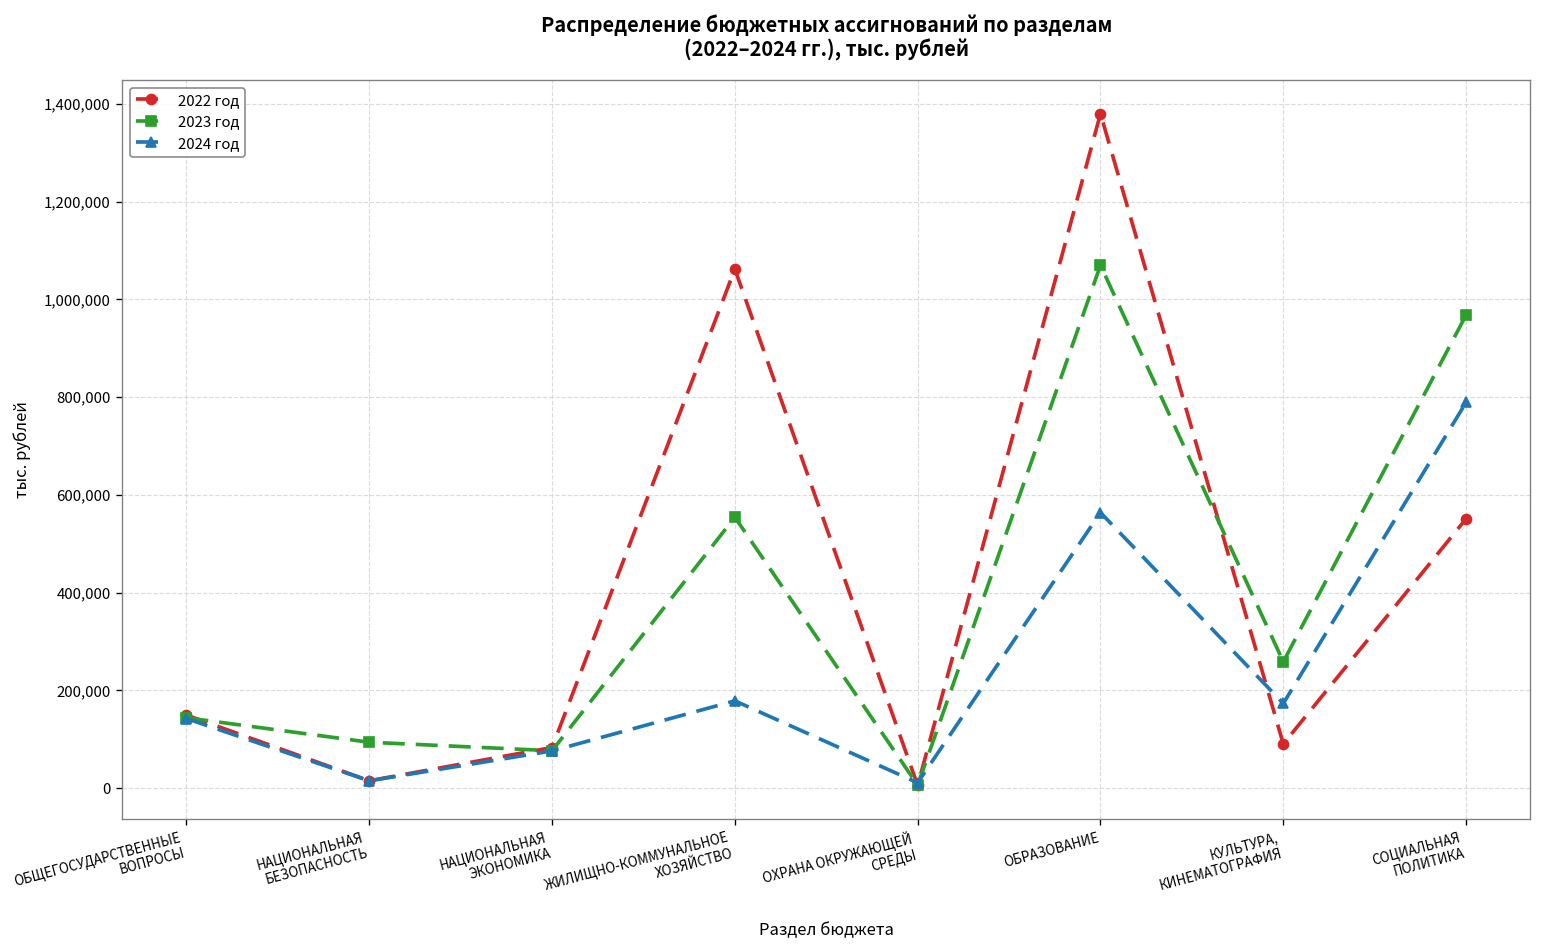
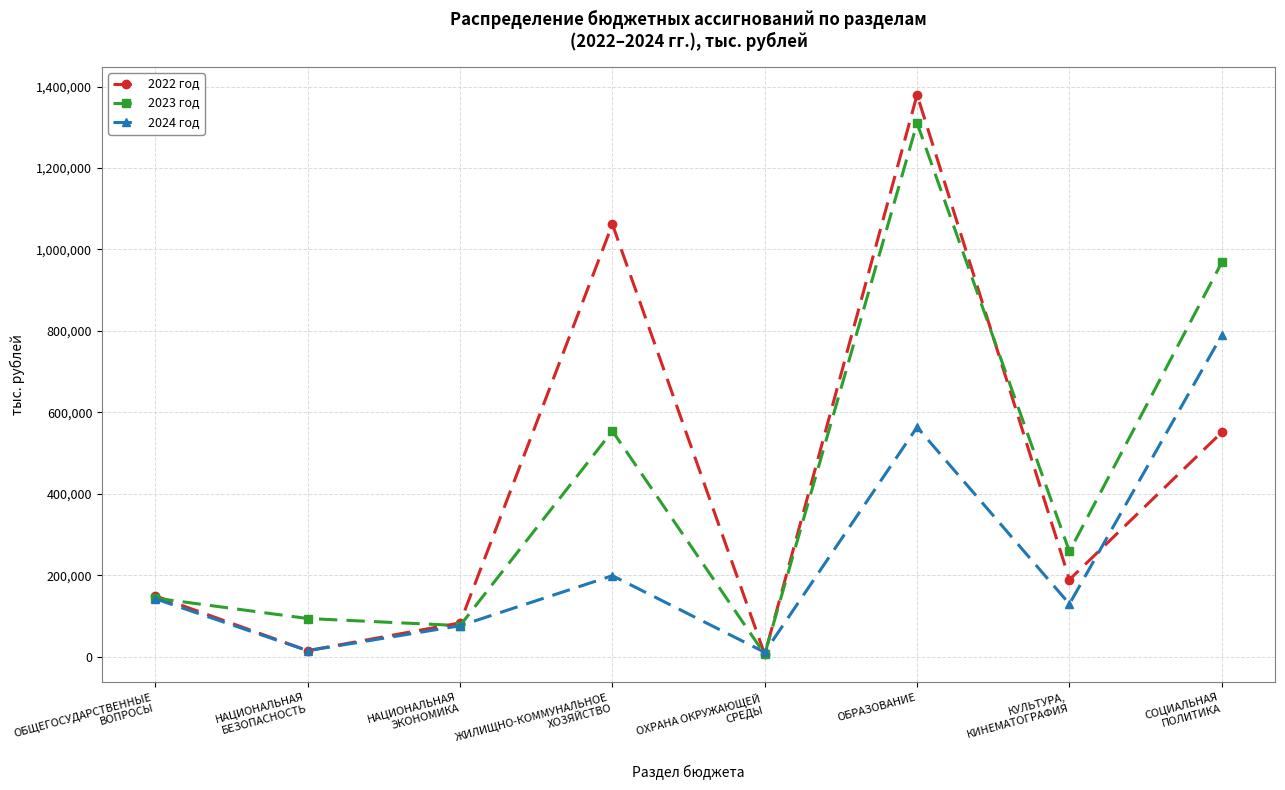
2024 год, ЖИЛИЩНО-КОММУНАЛЬНОЕ ХОЗЯЙСТВО: 180,000 -> 200,000
2023 год, ОБРАЗОВАНИЕ: 1,070,000 -> 1,310,000
2022 год, КУЛЬТУРА, КИНЕМАТОГРАФИЯ: 90,000 -> 190,000
2024 год, КУЛЬТУРА, КИНЕМАТОГРАФИЯ: 170,000 -> 130,000
